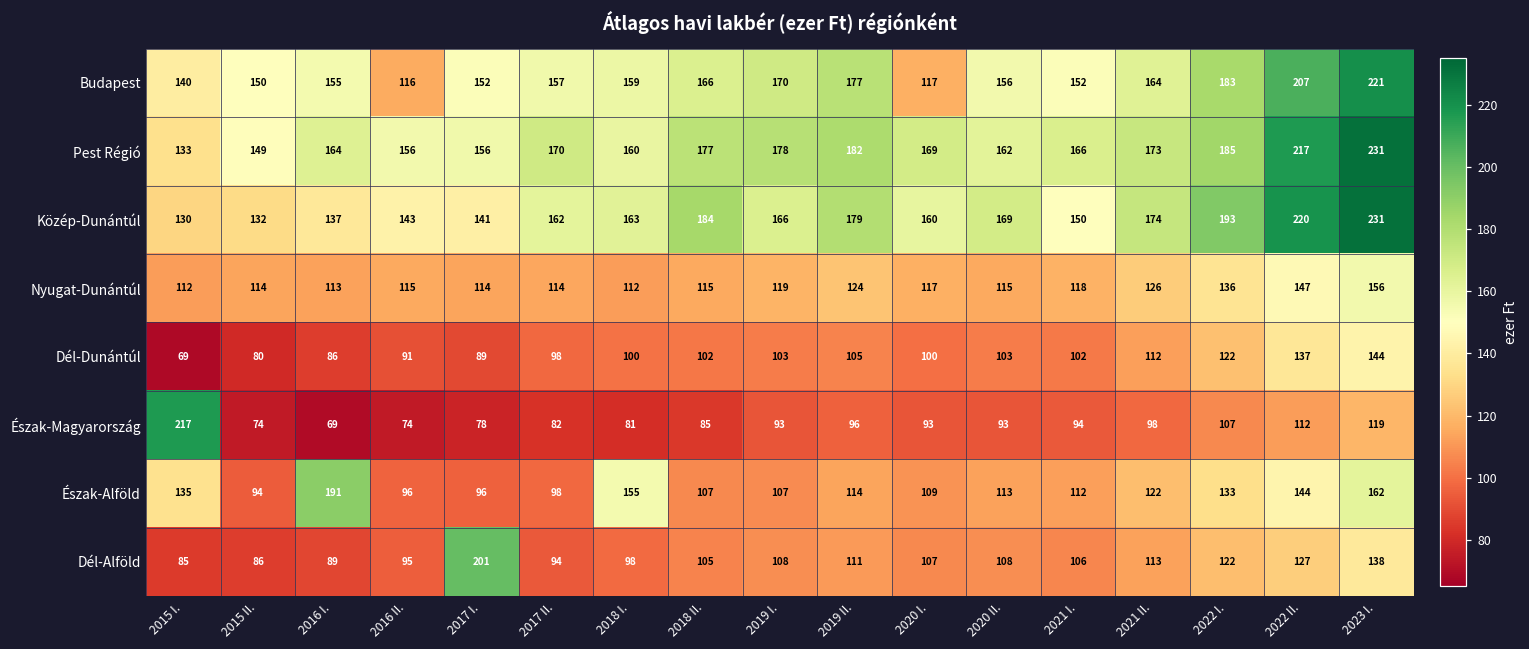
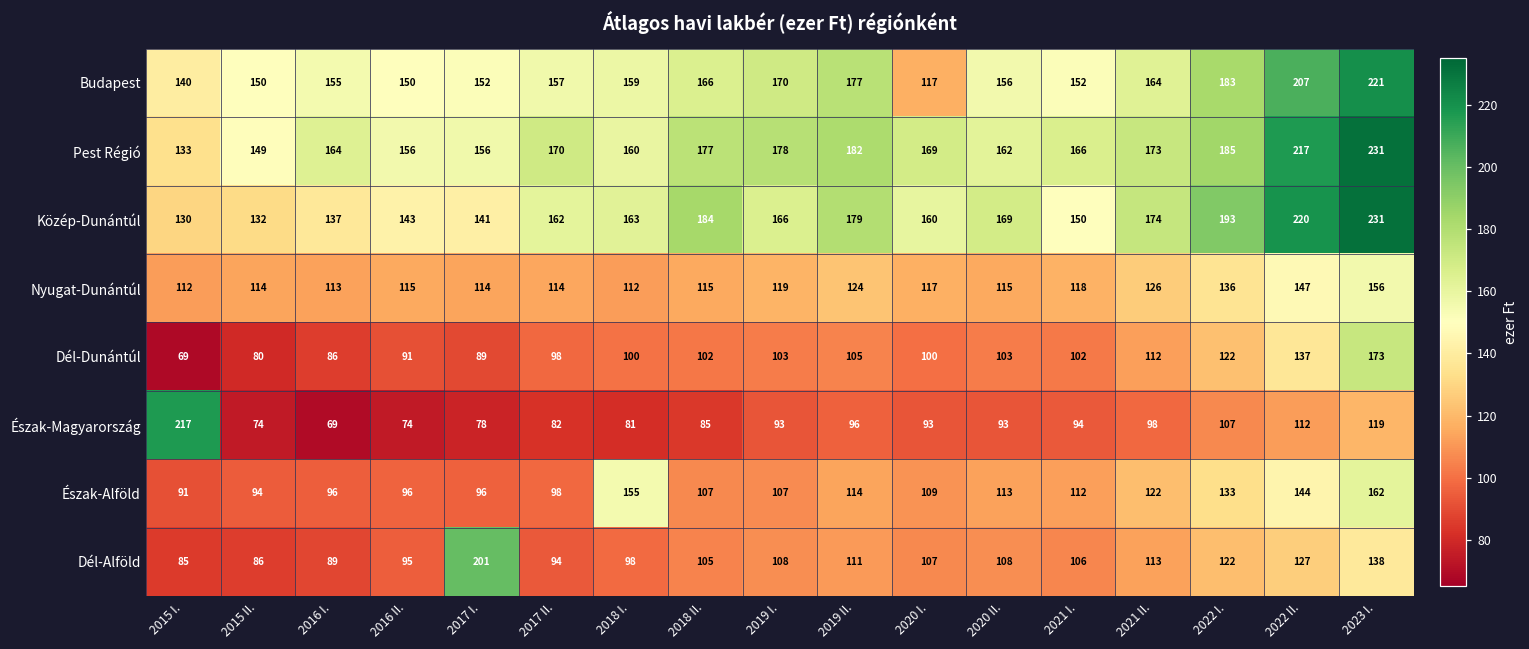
Budapest, 2016 II.: 116 -> 150
Dél-Dunántúl, 2023 I.: 144 -> 173
Észak-Alföld, 2015 I.: 135 -> 91
Észak-Alföld, 2016 I.: 191 -> 96
